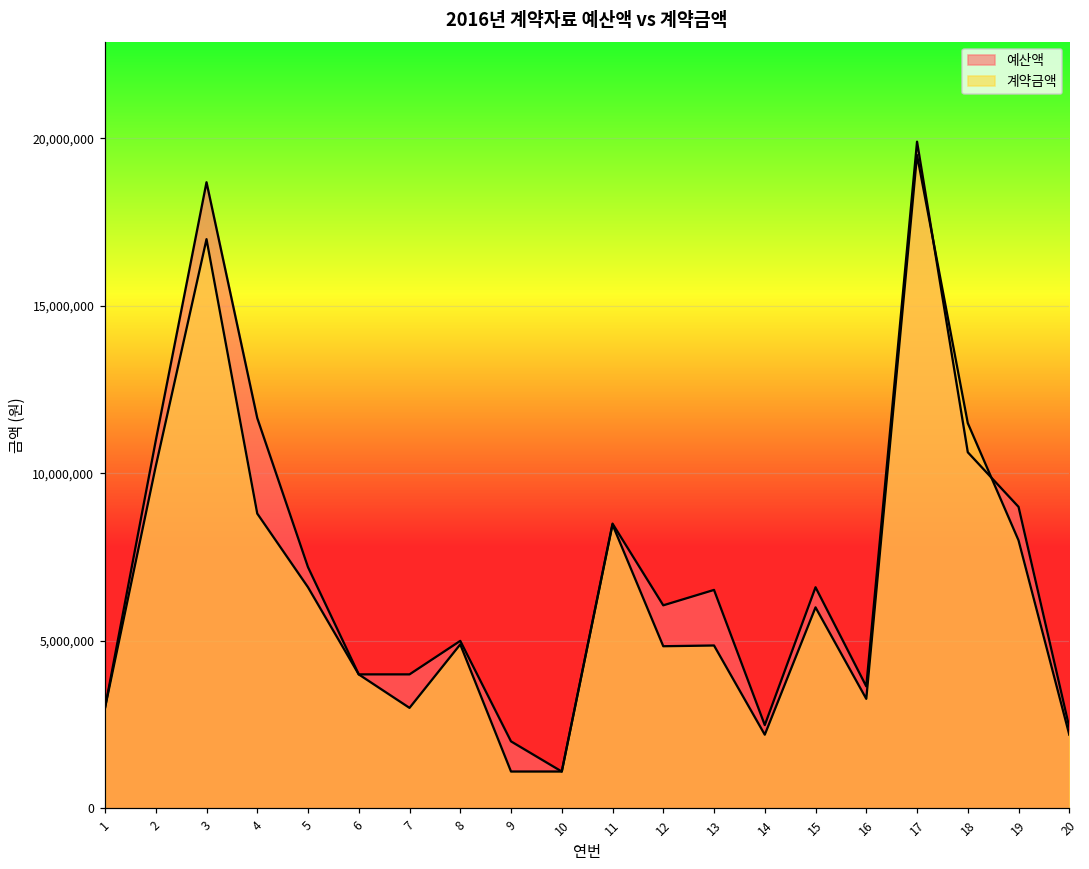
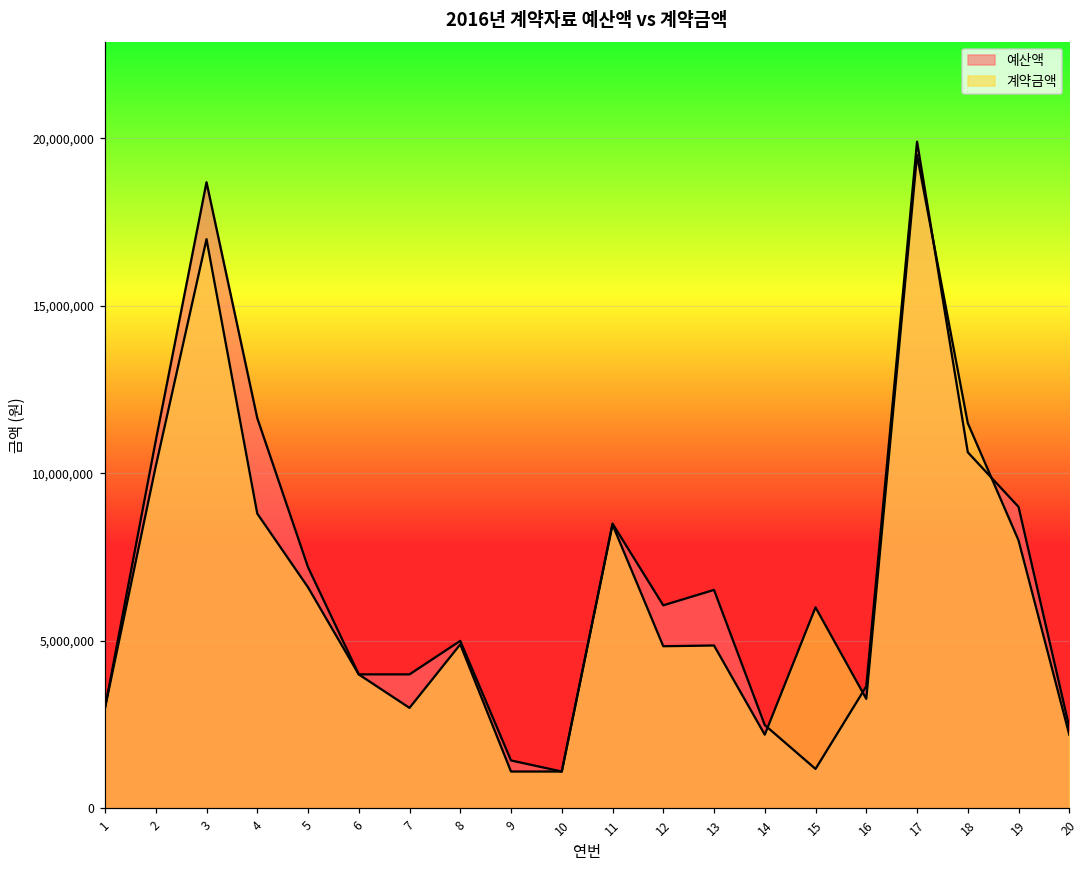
예산액, 9: 2,000,000 -> 1,400,000
예산액, 15: 6,600,000 -> 1,200,000
